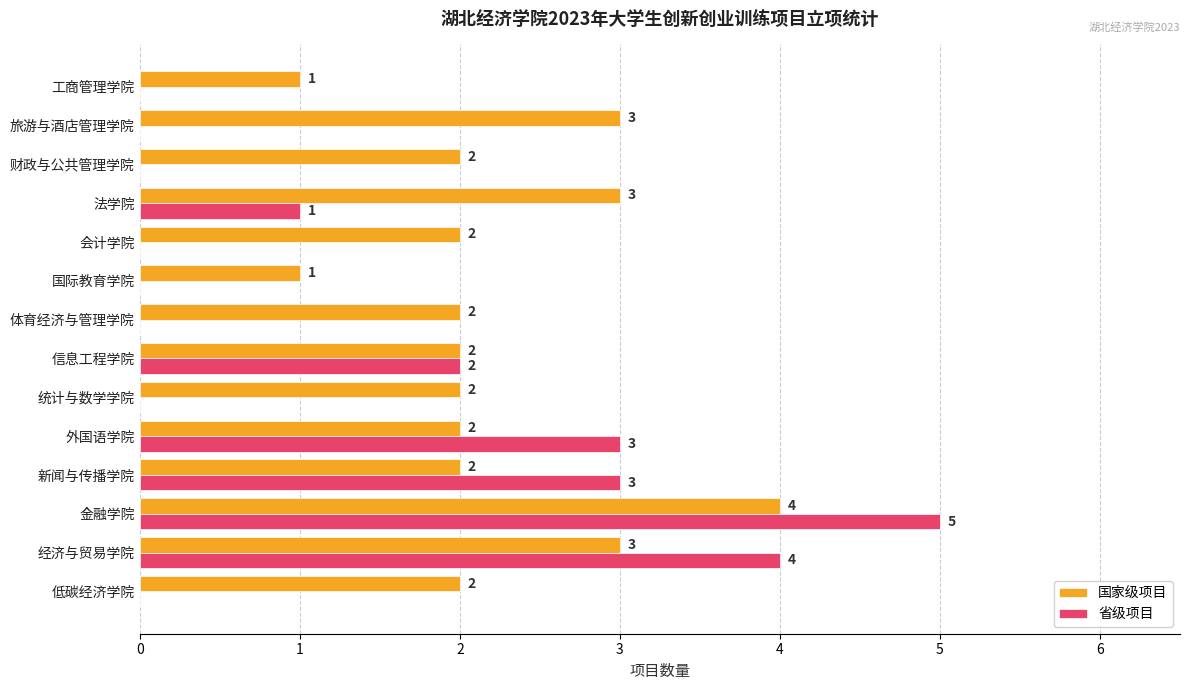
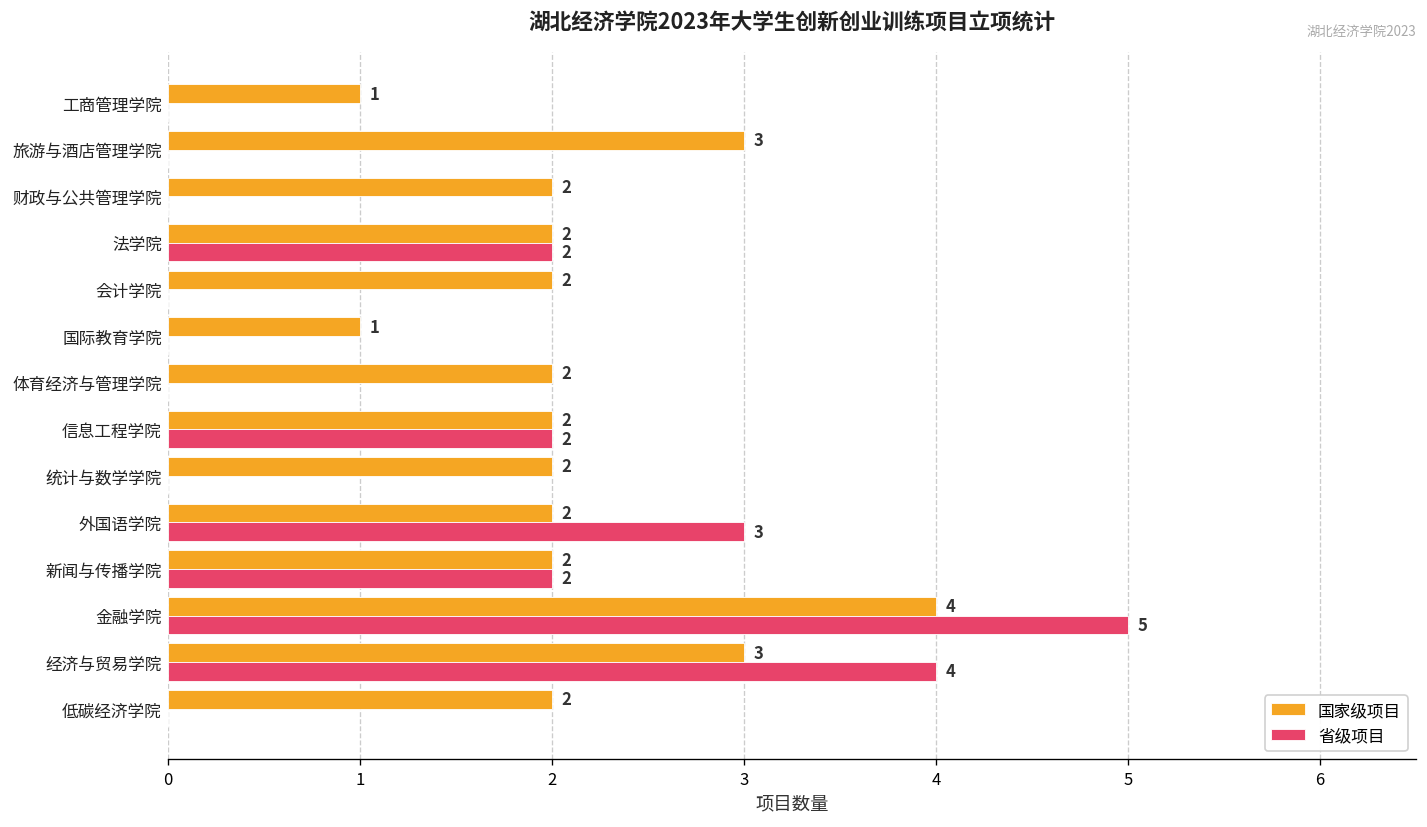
国家级项目, 法学院: 3 -> 2
省级项目, 法学院: 1 -> 2
省级项目, 新闻与传播学院: 3 -> 2
